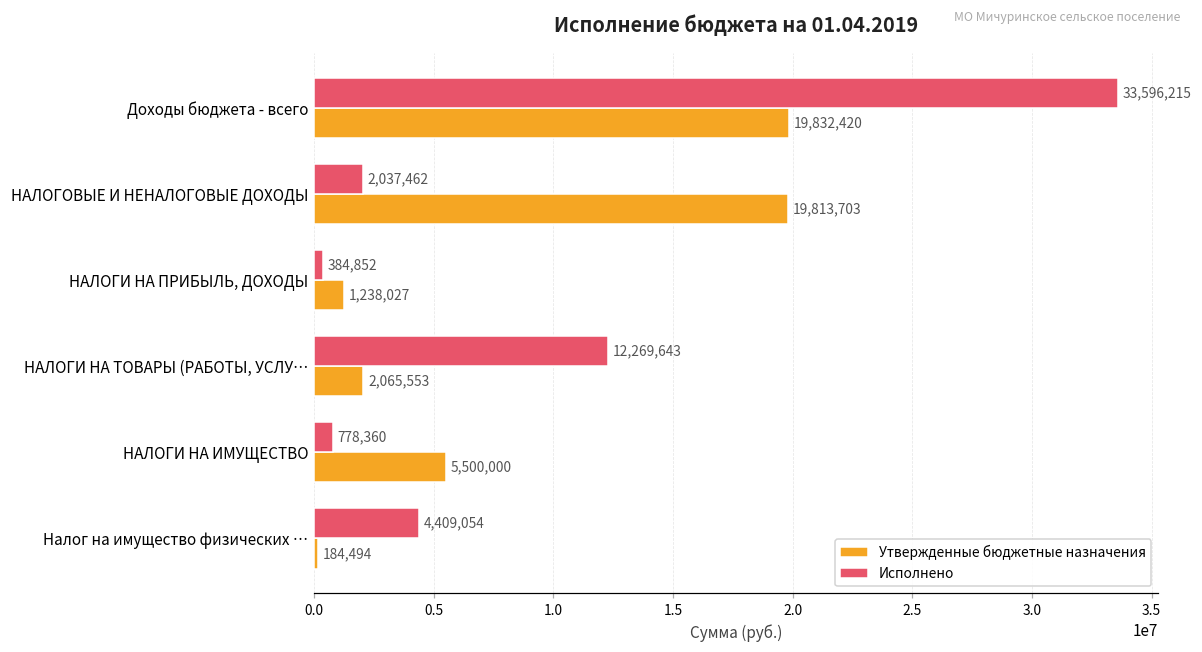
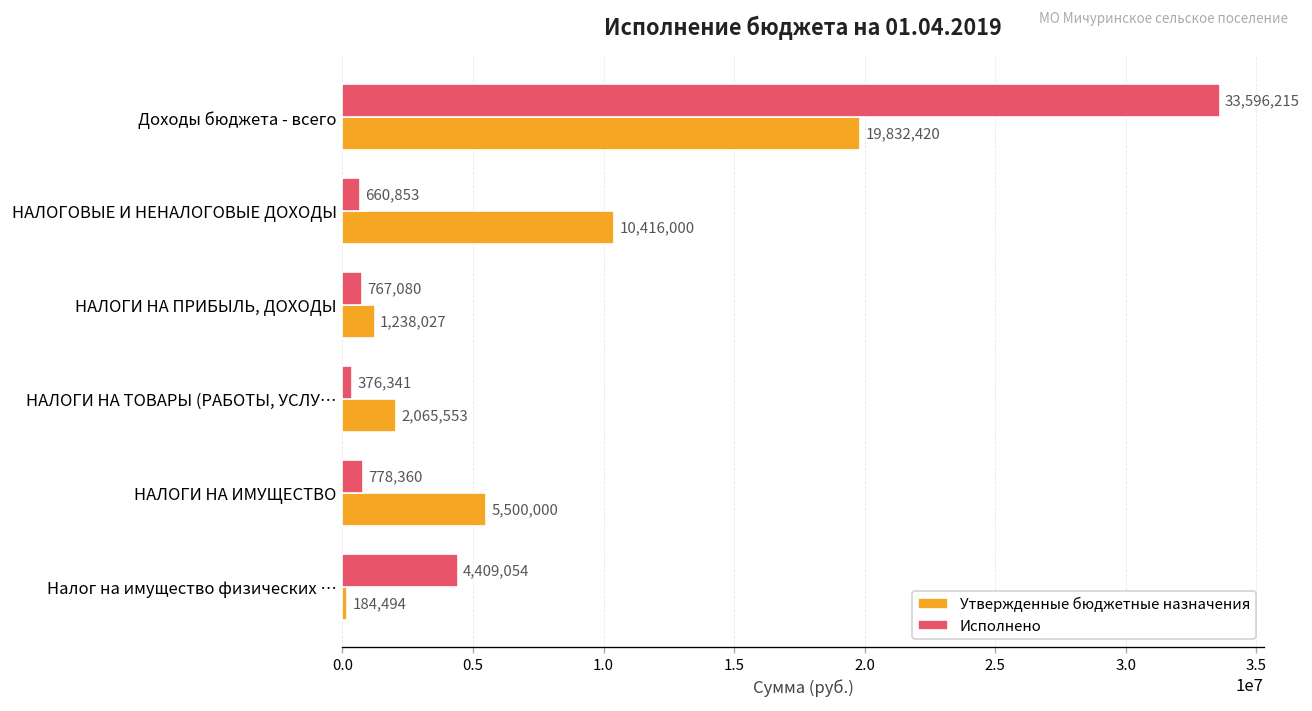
Исполнено, НАЛОГОВЫЕ И НЕНАЛОГОВЫЕ ДОХОДЫ: 2,037,462 -> 660,853
Утвержденные бюджетные назначения, НАЛОГОВЫЕ И НЕНАЛОГОВЫЕ ДОХОДЫ: 19,813,703 -> 10,416,000
Исполнено, НАЛОГИ НА ПРИБЫЛЬ, ДОХОДЫ: 384,852 -> 767,080
Исполнено, НАЛОГИ НА ТОВАРЫ (РАБОТЫ, УСЛУ…: 12,269,643 -> 376,341
